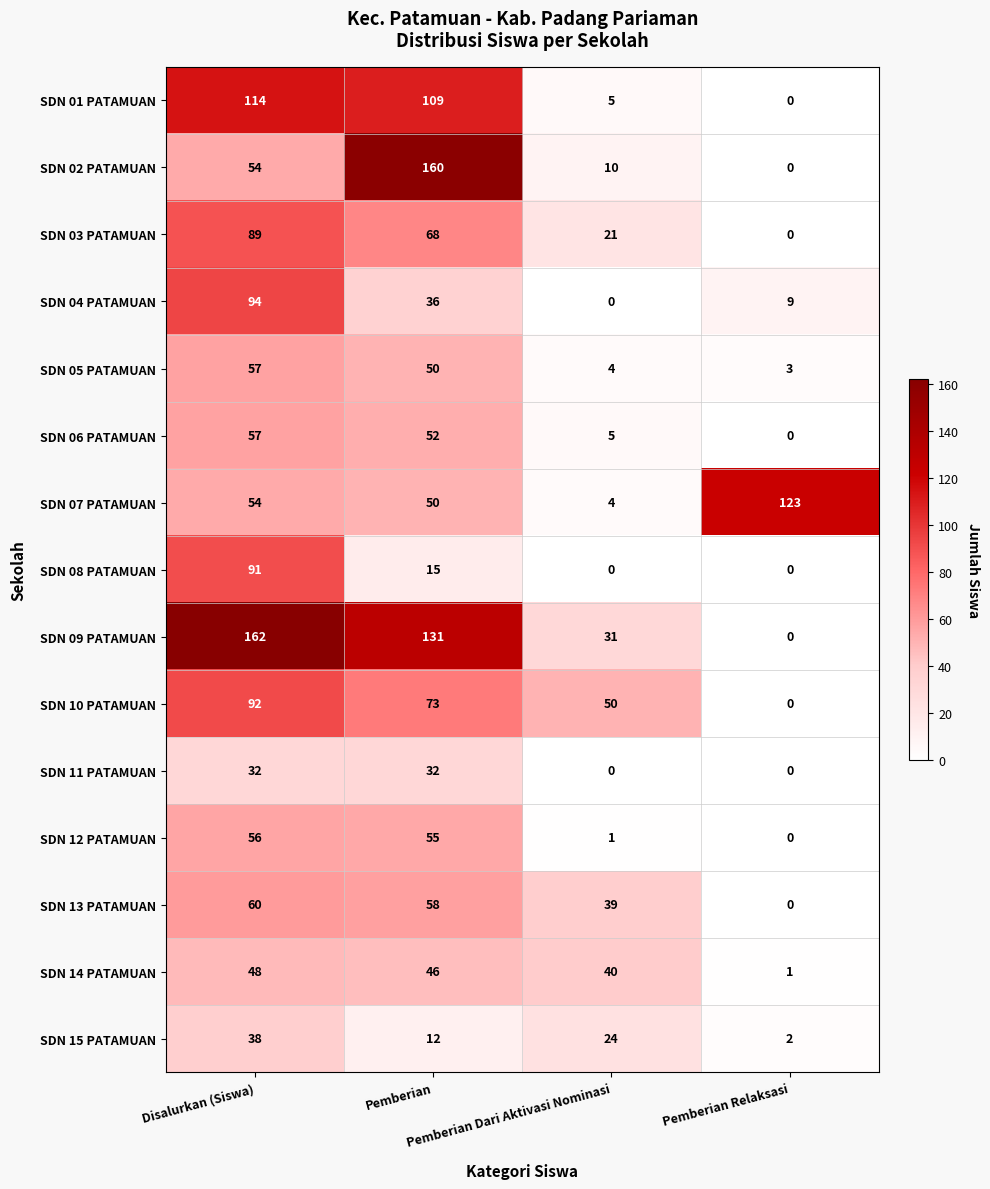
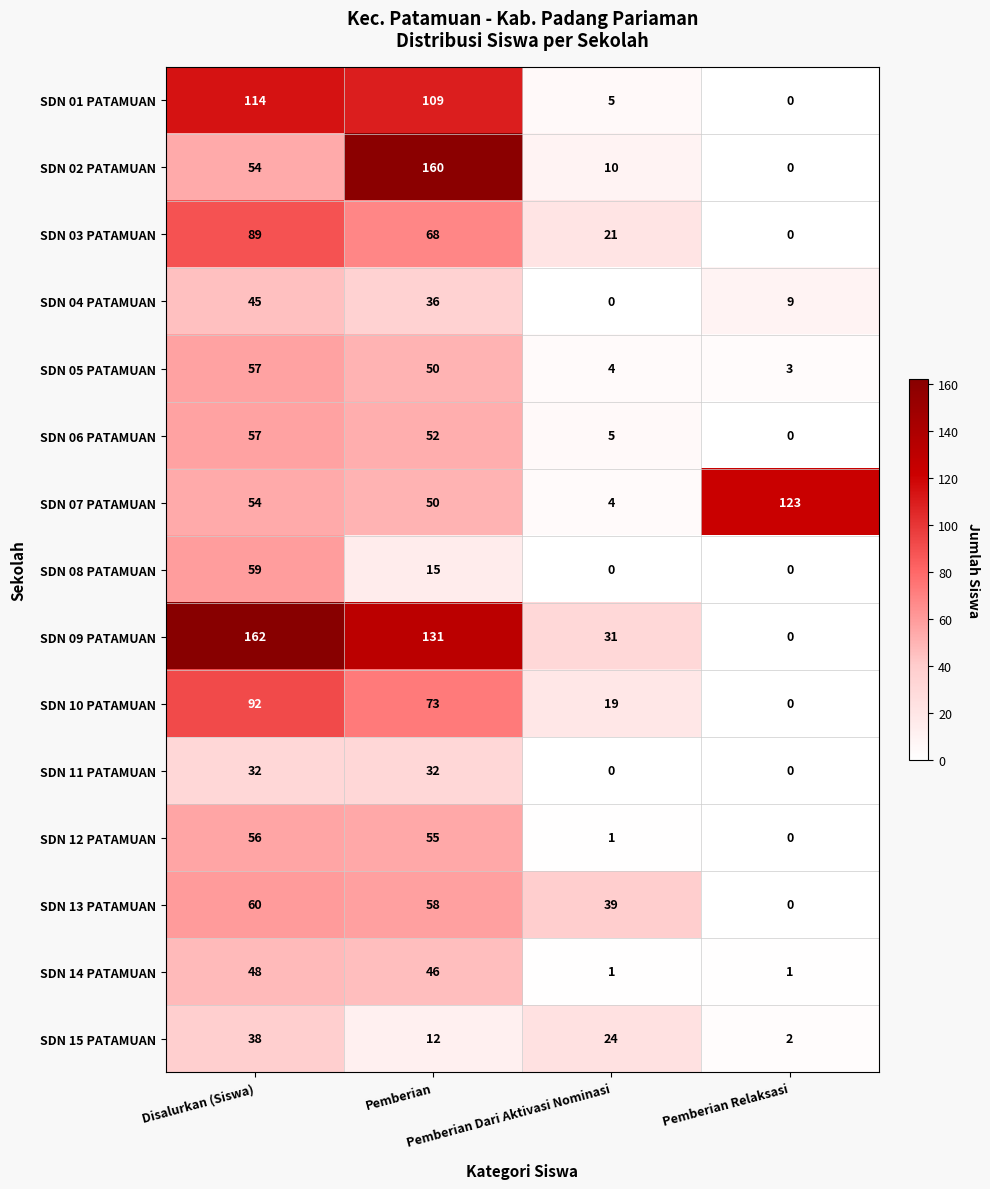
SDN 04 PATAMUAN, Disalurkan (Siswa): 94 -> 45
SDN 08 PATAMUAN, Disalurkan (Siswa): 91 -> 59
SDN 10 PATAMUAN, Pemberian Dari Aktivasi Nominasi: 50 -> 19
SDN 14 PATAMUAN, Pemberian Dari Aktivasi Nominasi: 40 -> 1
